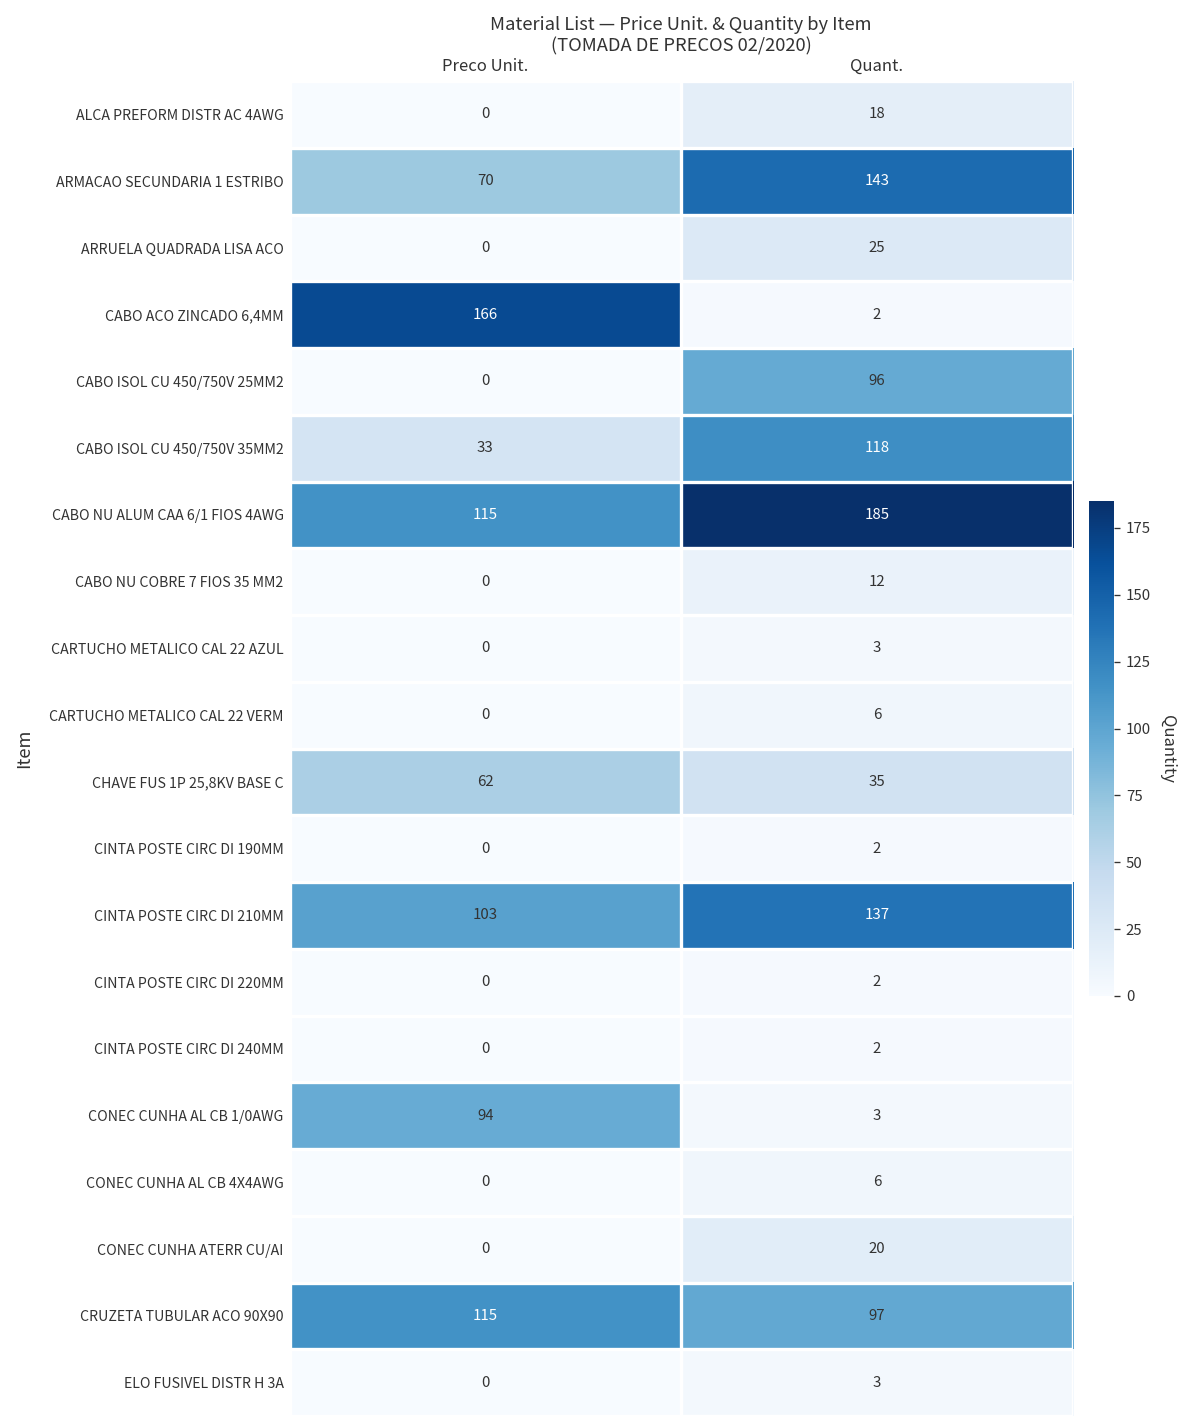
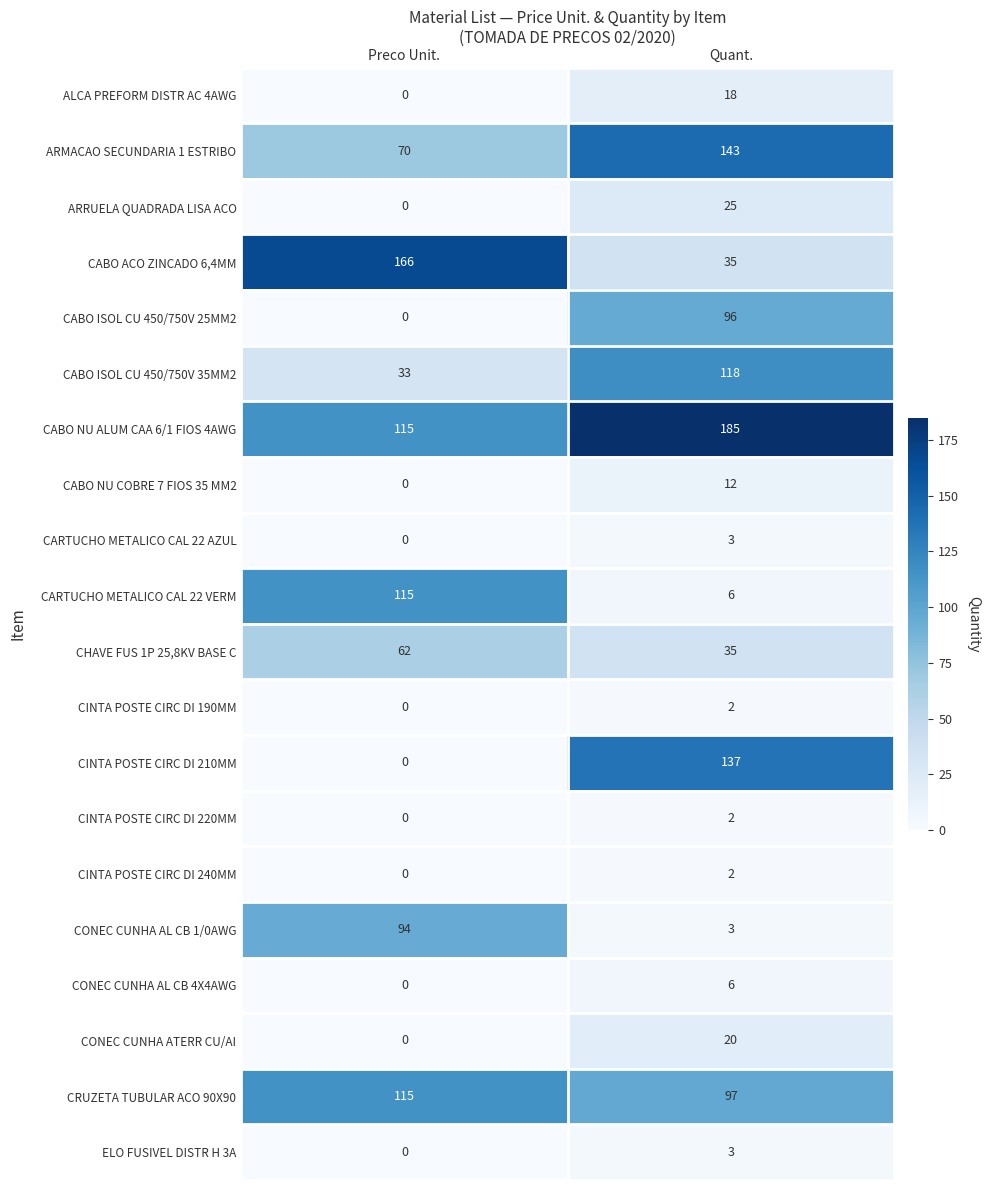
CABO ACO ZINCADO 6,4MM, Quant.: 2 -> 35
CARTUCHO METALICO CAL 22 VERM, Preco Unit.: 0 -> 115
CINTA POSTE CIRC DI 210MM, Preco Unit.: 103 -> 0
